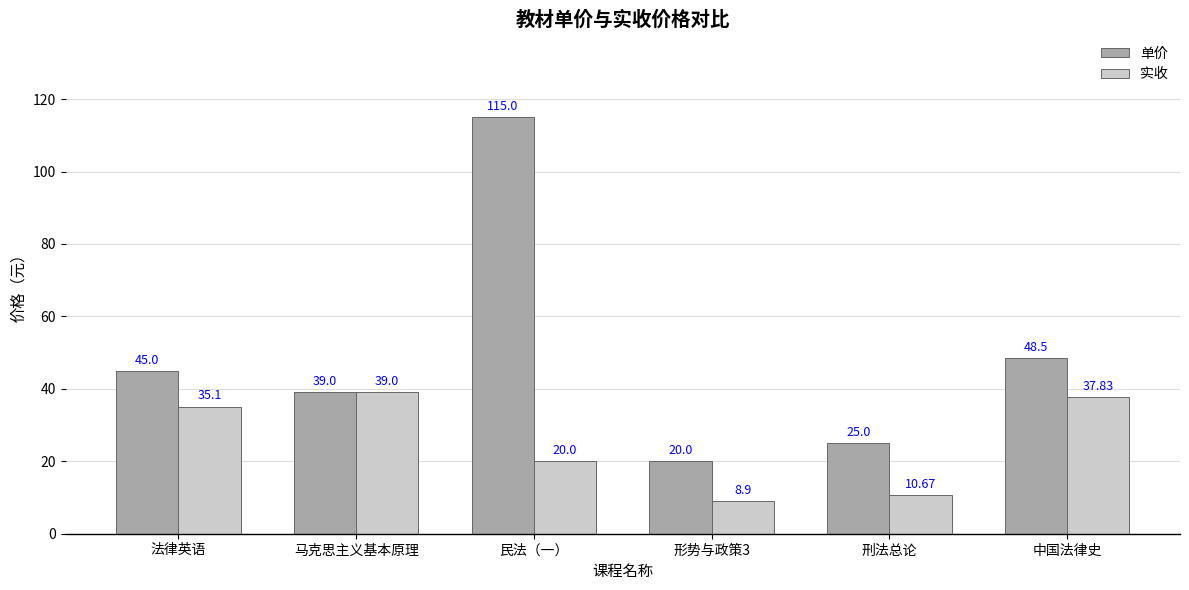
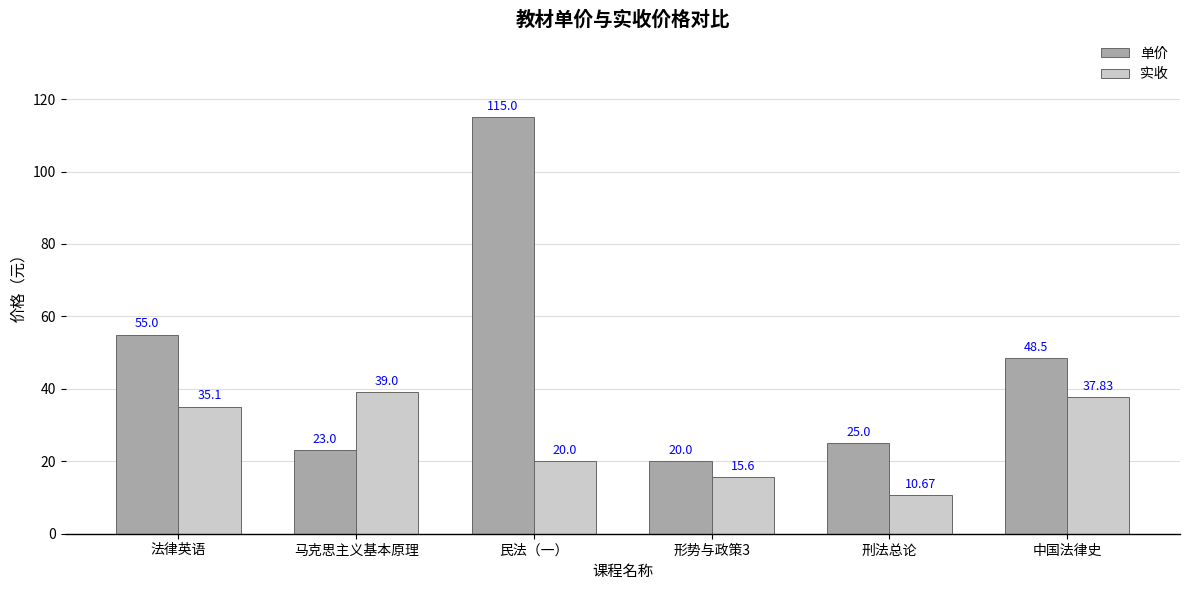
单价, 法律英语: 45.0 -> 55.0
单价, 马克思主义基本原理: 39.0 -> 23.0
实收, 形势与政策3: 8.9 -> 15.6
